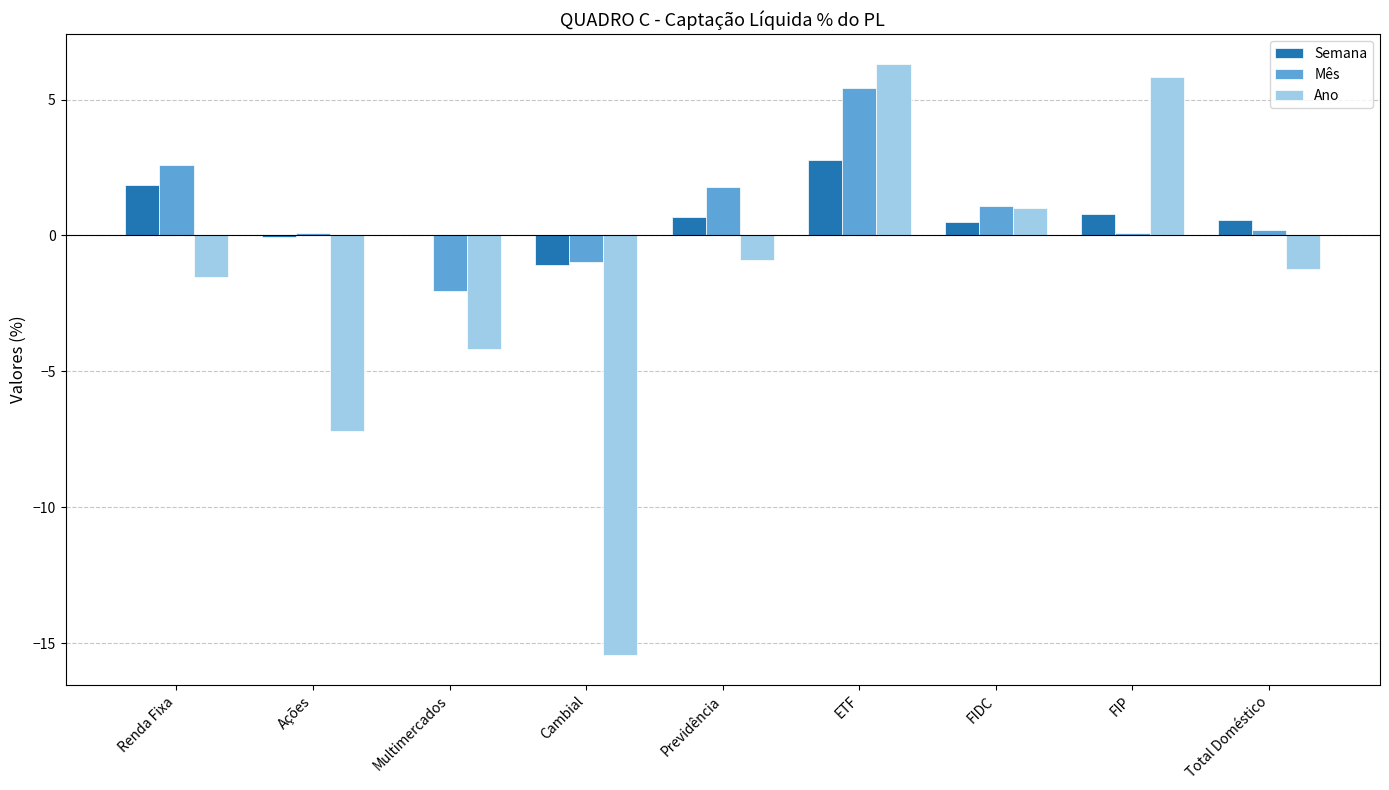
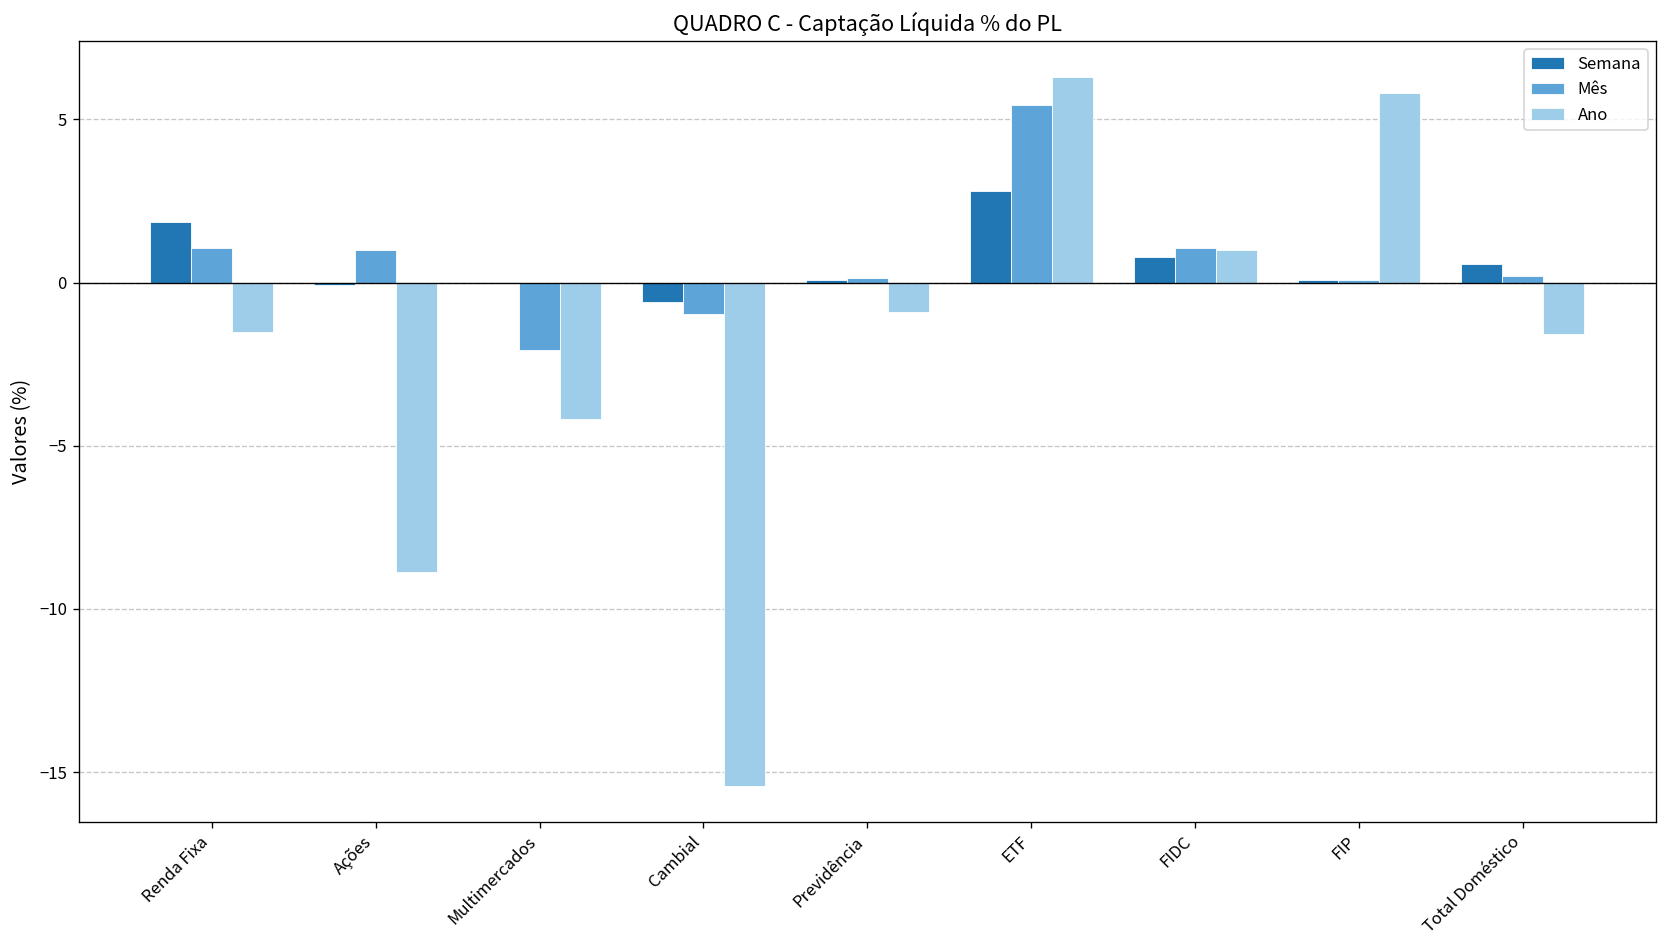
Mês, Renda Fixa: 2.6 -> 1.1
Mês, Ações: 0.1 -> 1.0
Ano, Ações: -7.2 -> -8.9
Semana, Cambial: -1.1 -> -0.6
Semana, Previdência: 0.7 -> 0.1
Mês, Previdência: 1.8 -> 0.1
Semana, FIDC: 0.5 -> 0.8
Semana, FIP: 0.8 -> 0.1
Ano, Total Doméstico: -1.2 -> -1.6
